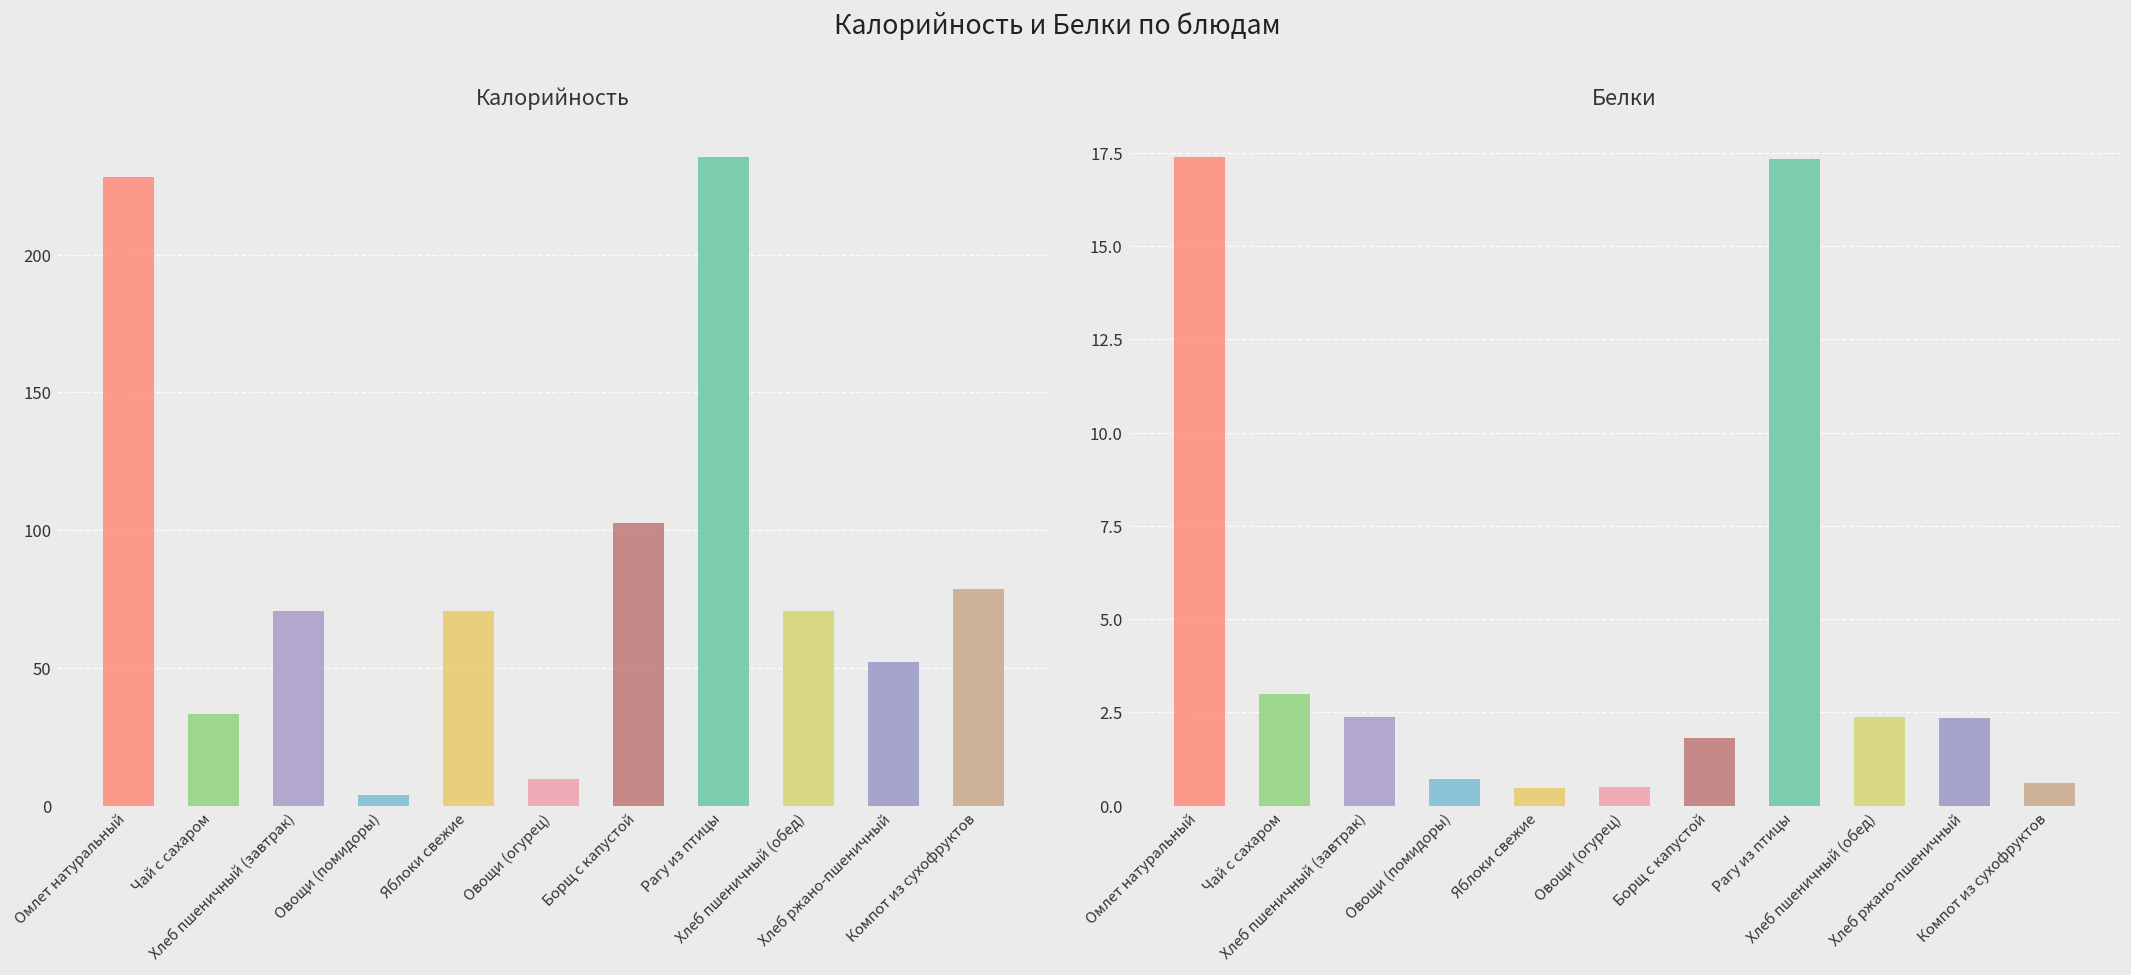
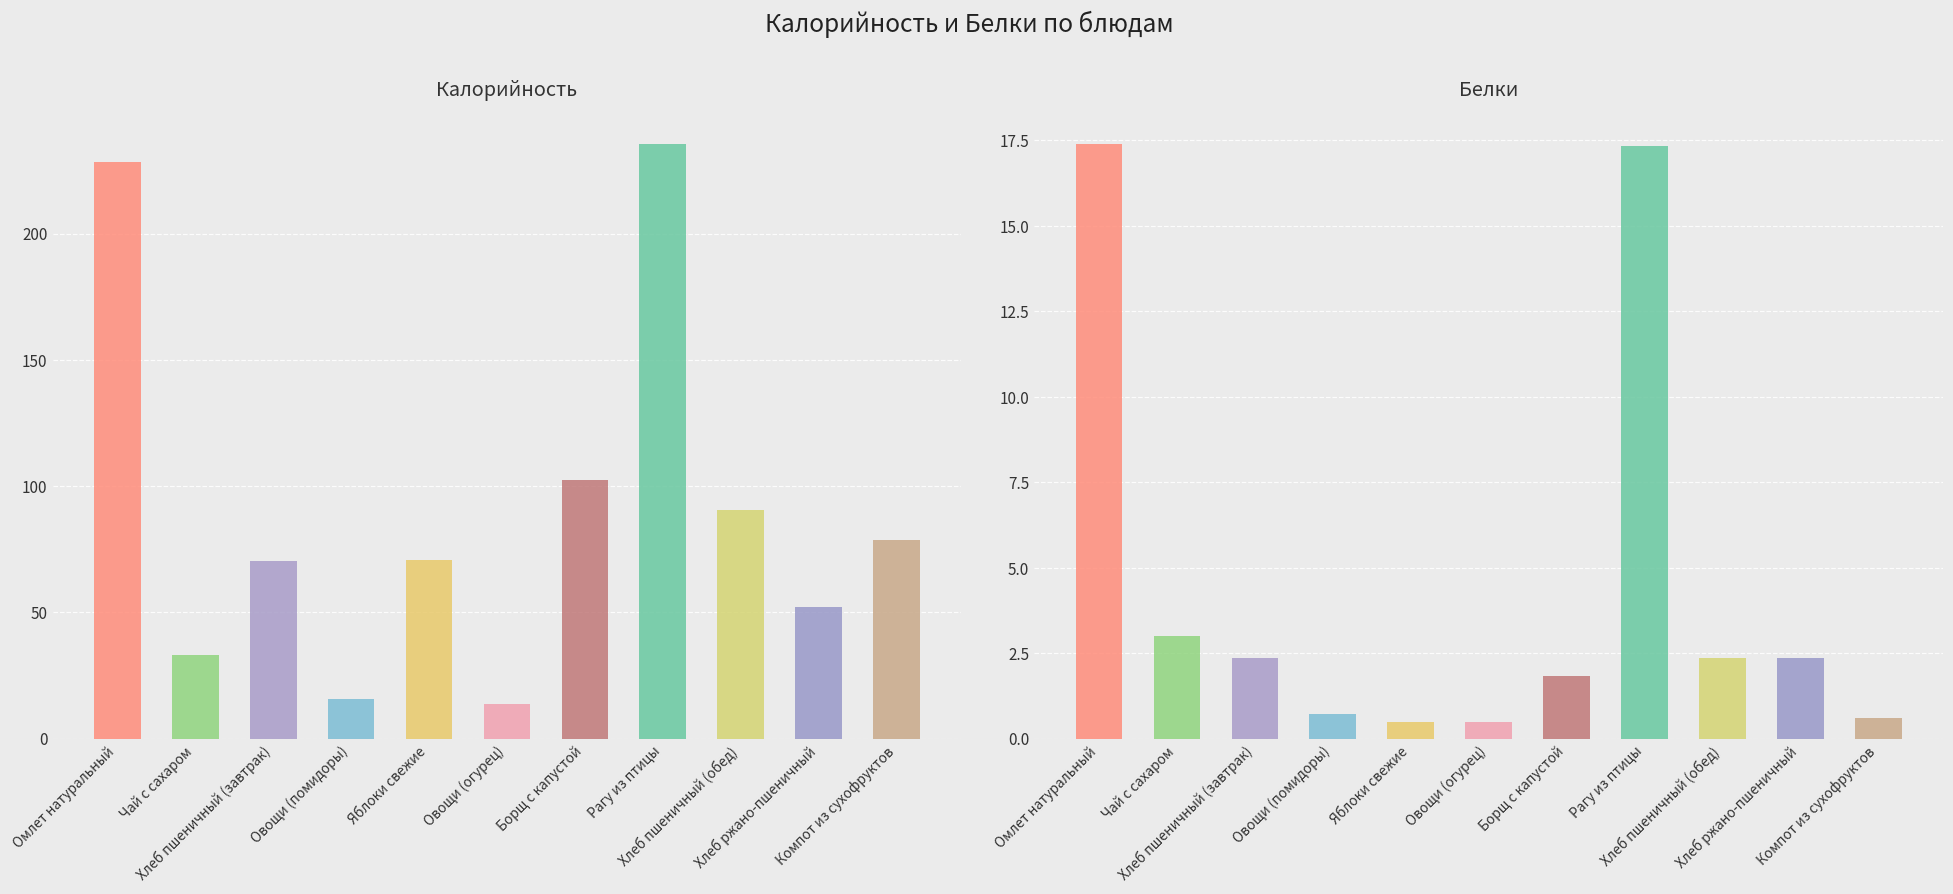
Калорийность, Овощи (помидоры): 4 -> 16
Калорийность, Овощи (огурец): 10 -> 14
Калорийность, Хлеб пшеничный (обед): 71 -> 91
